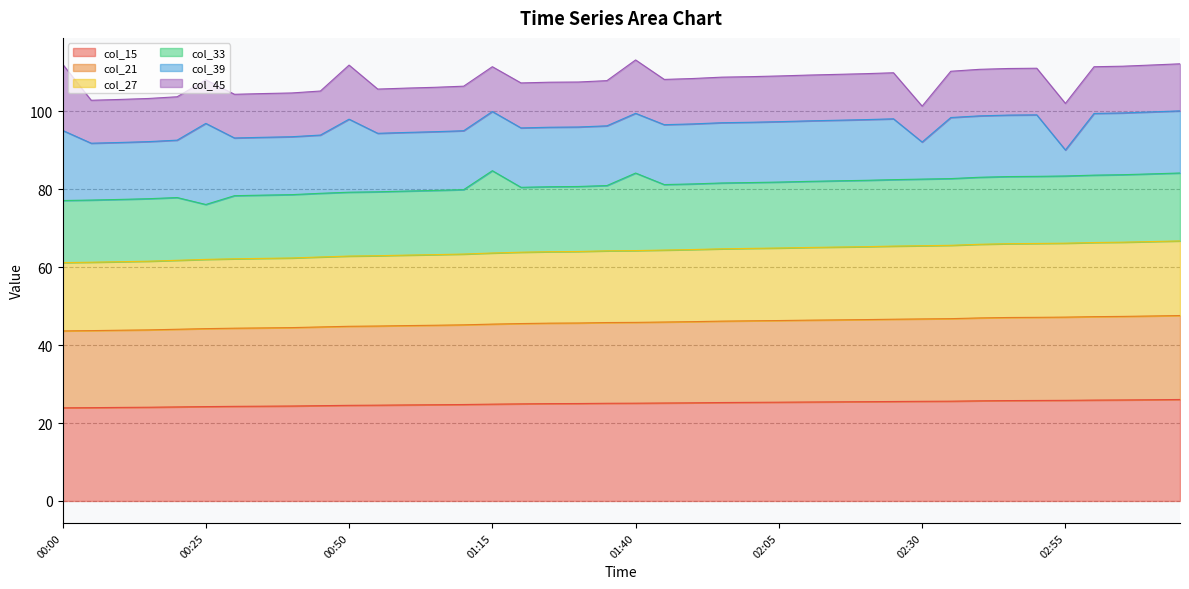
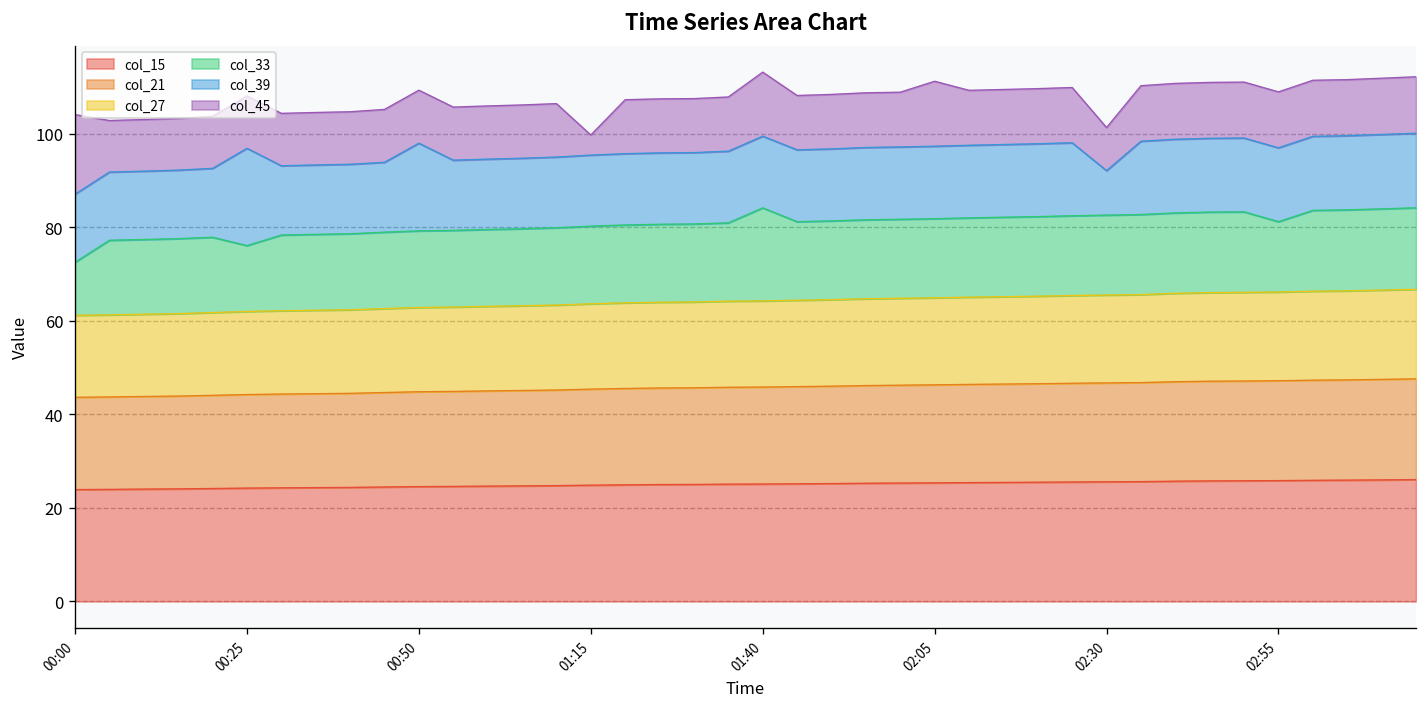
col_33, 00:00: 16 -> 11
col_39, 00:00: 18 -> 15
col_45, 00:50: 14 -> 11
col_33, 01:15: 21 -> 17
col_45, 01:15: 12 -> 4
col_45, 02:05: 12 -> 14
col_33, 02:55: 17 -> 15
col_39, 02:55: 7 -> 16
